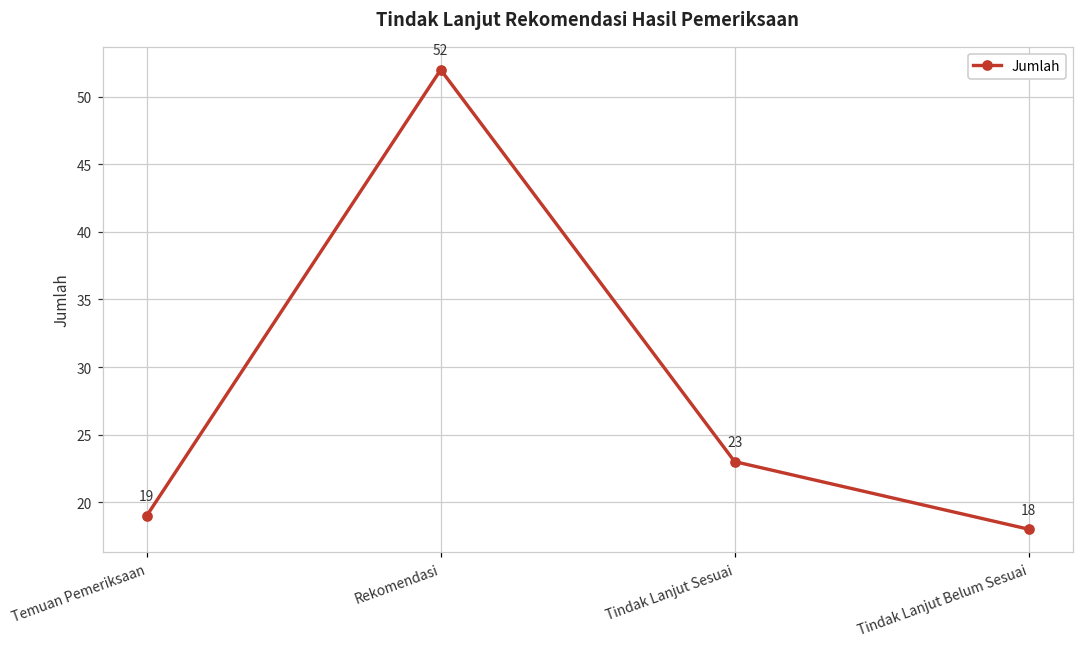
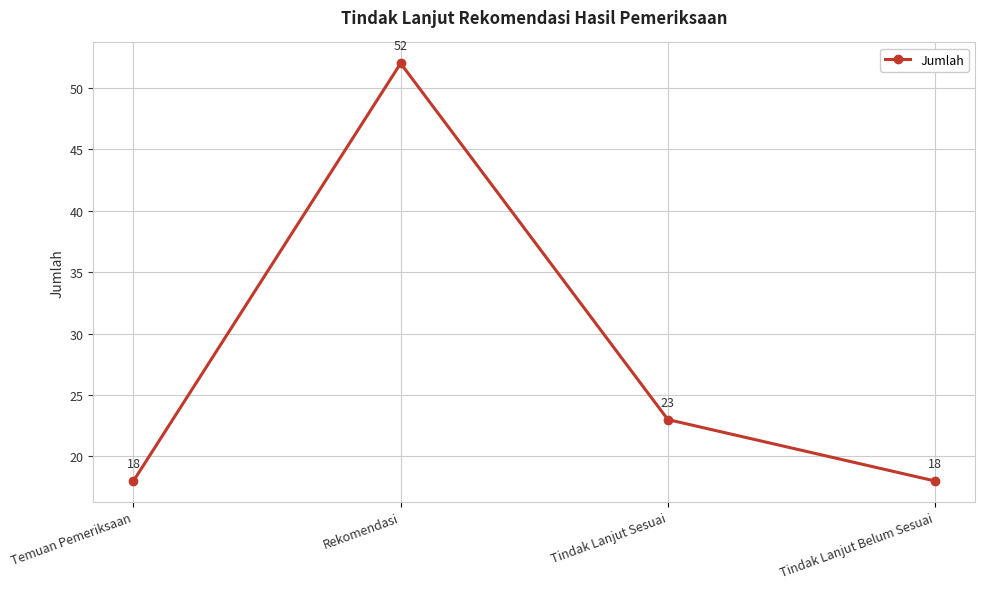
Temuan Pemeriksaan: 19 -> 18
